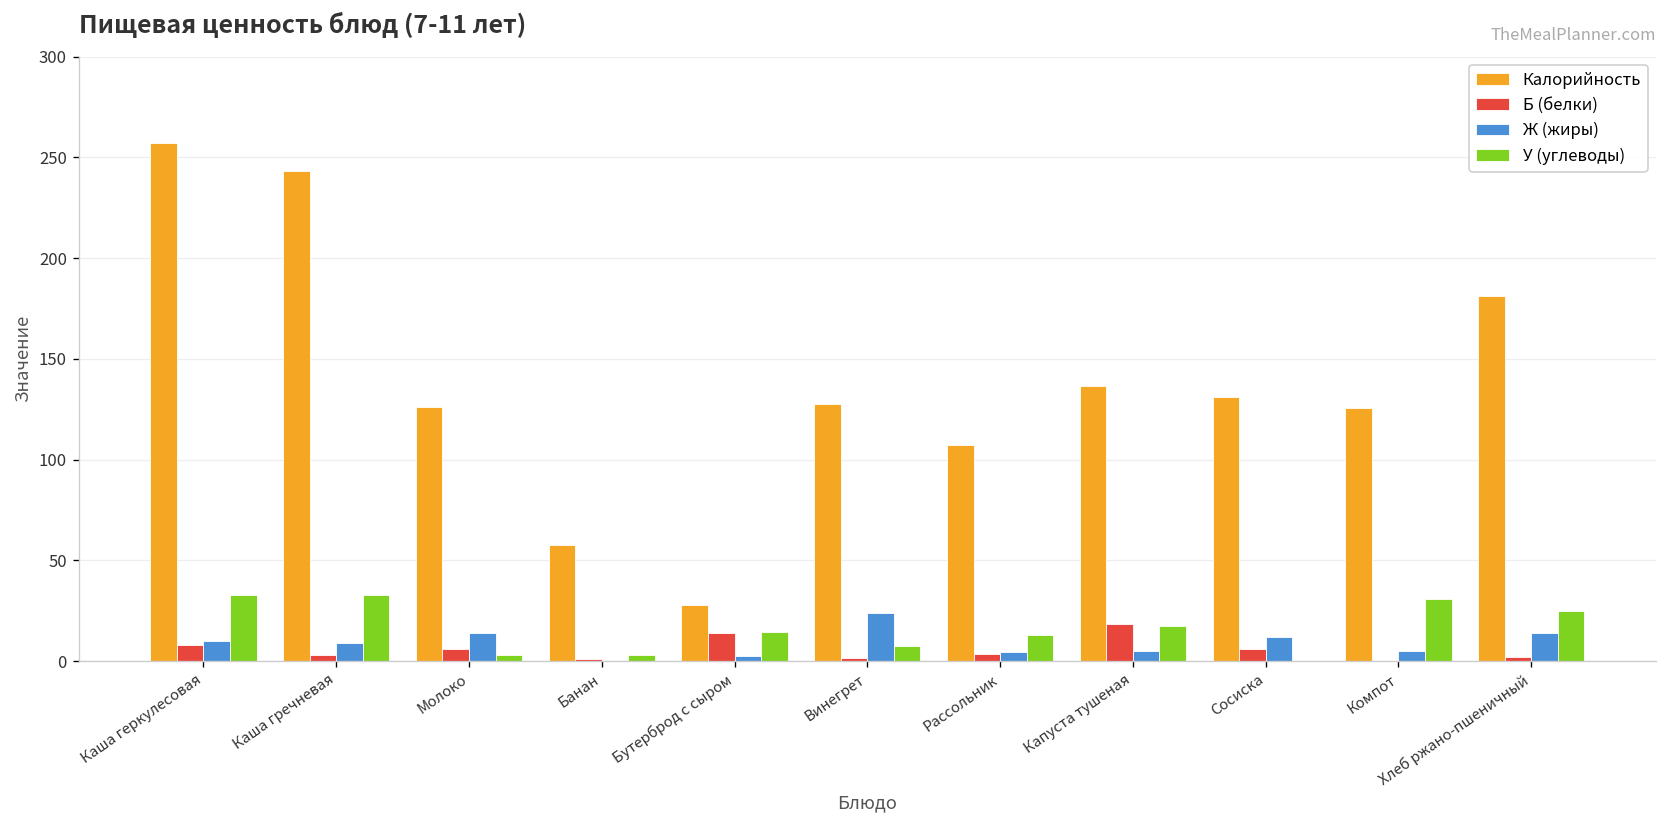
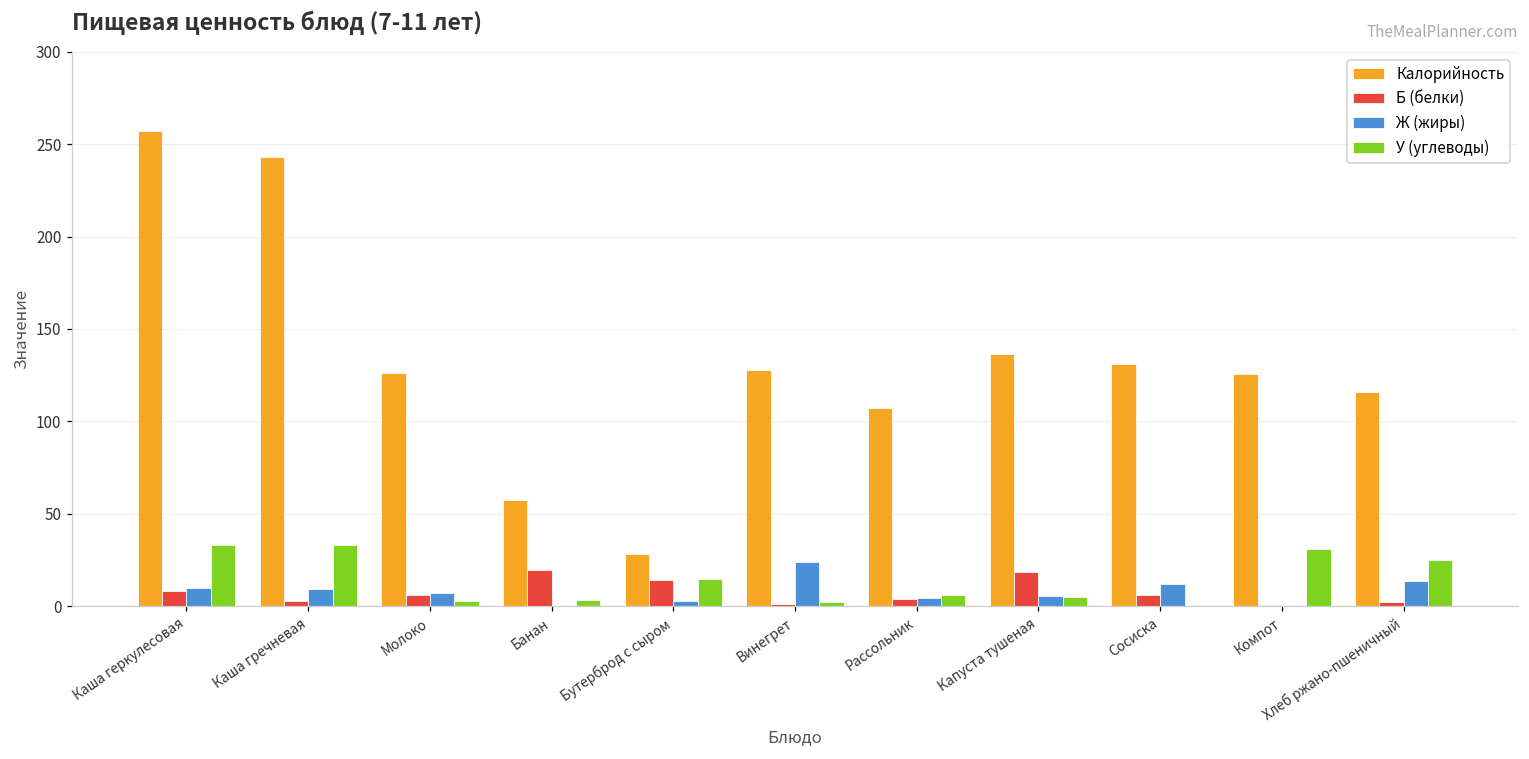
Ж (жиры), Молоко: 14 -> 7
Б (белки), Банан: 1 -> 20
У (углеводы), Винегрет: 7 -> 2
У (углеводы), Рассольник: 13 -> 6
У (углеводы), Капуста тушеная: 18 -> 5
Ж (жиры), Компот: 5 -> 0
Калорийность, Хлеб ржано-пшеничный: 181 -> 116
